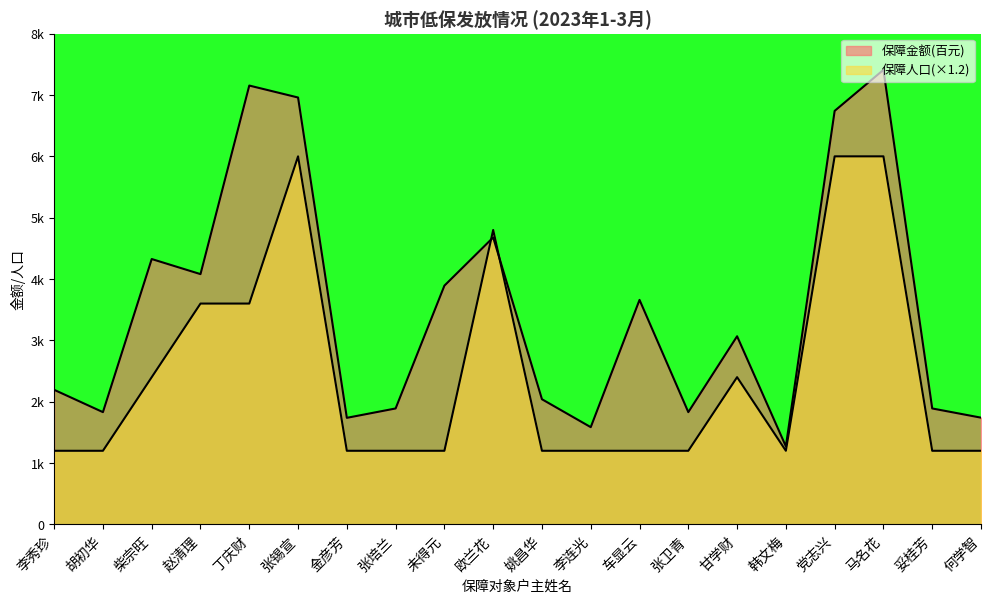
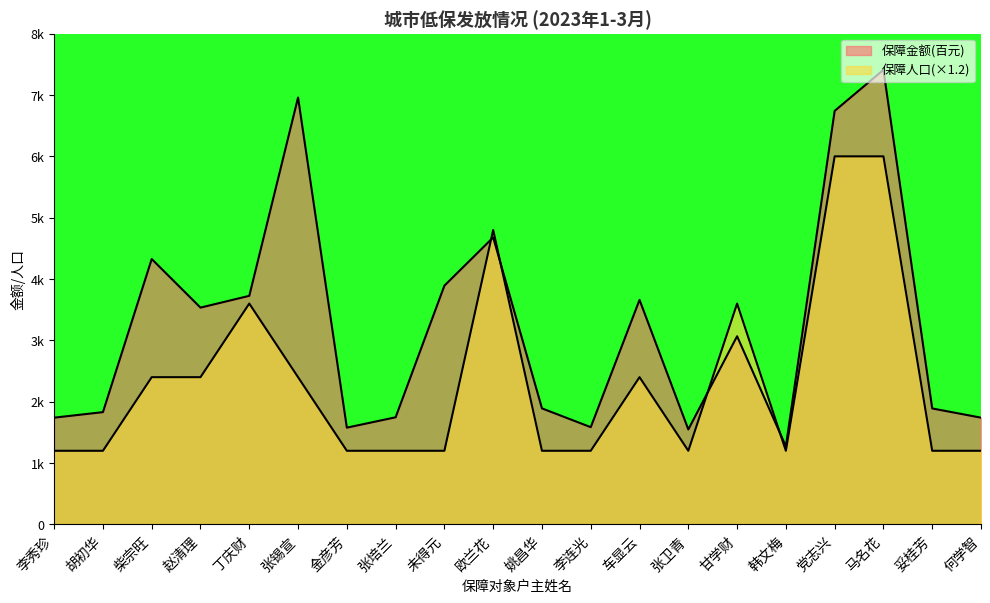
保障金额(百元), 李秀珍: 2200 -> 1700
保障金额(百元), 赵清理: 4100 -> 3500
保障人口(×1.2), 赵清理: 3600 -> 2400
保障金额(百元), 丁庆财: 7200 -> 3700
保障人口(×1.2), 张锡宣: 6000 -> 2400
保障金额(百元), 金彦芳: 1700 -> 1600
保障金额(百元), 张培兰: 1900 -> 1700
保障金额(百元), 姚昌华: 2000 -> 1900
保障人口(×1.2), 车显云: 1200 -> 2400
保障金额(百元), 张卫青: 1800 -> 1500
保障人口(×1.2), 甘学财: 2400 -> 3600
